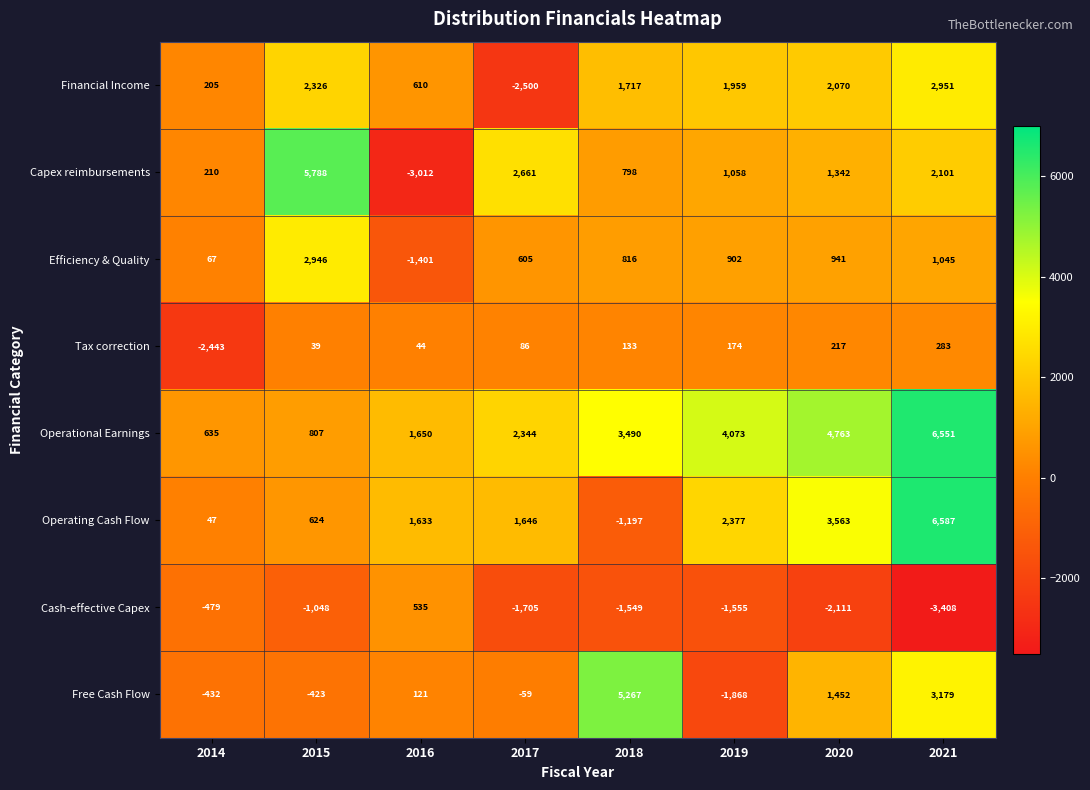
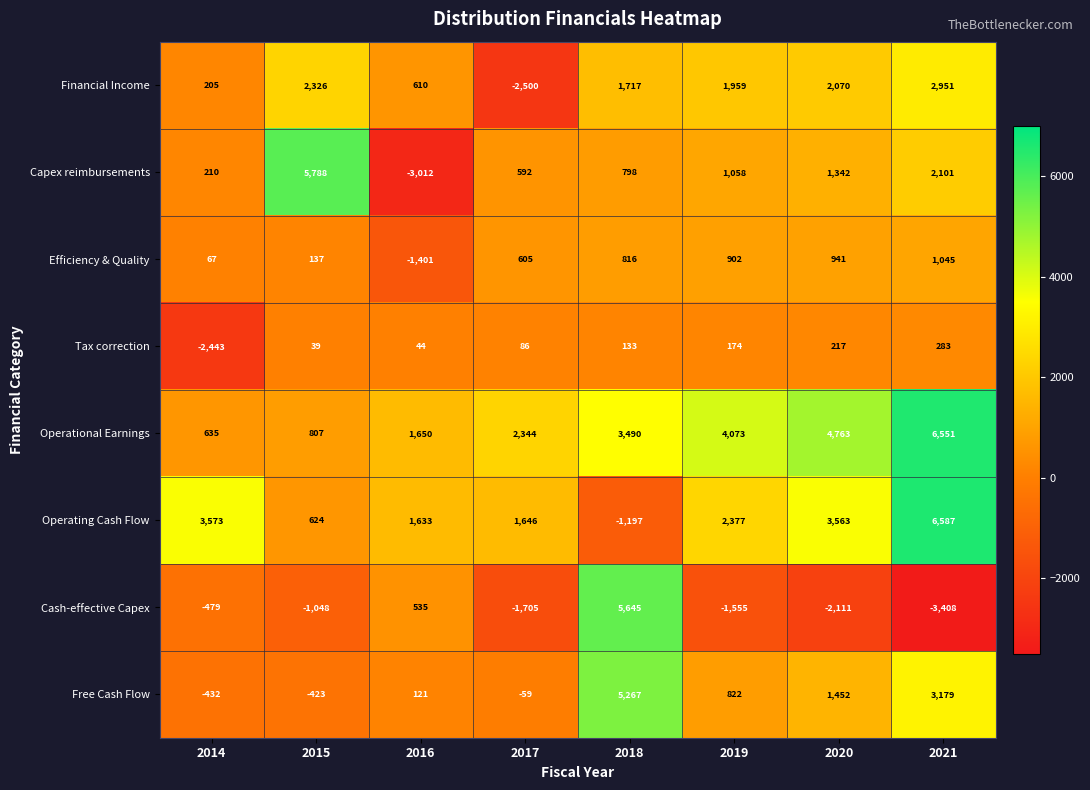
Capex reimbursements, 2017: 2,661 -> 592
Efficiency & Quality, 2015: 2,946 -> 137
Operating Cash Flow, 2014: 47 -> 3,573
Cash-effective Capex, 2018: -1,549 -> 5,645
Free Cash Flow, 2019: -1,868 -> 822
